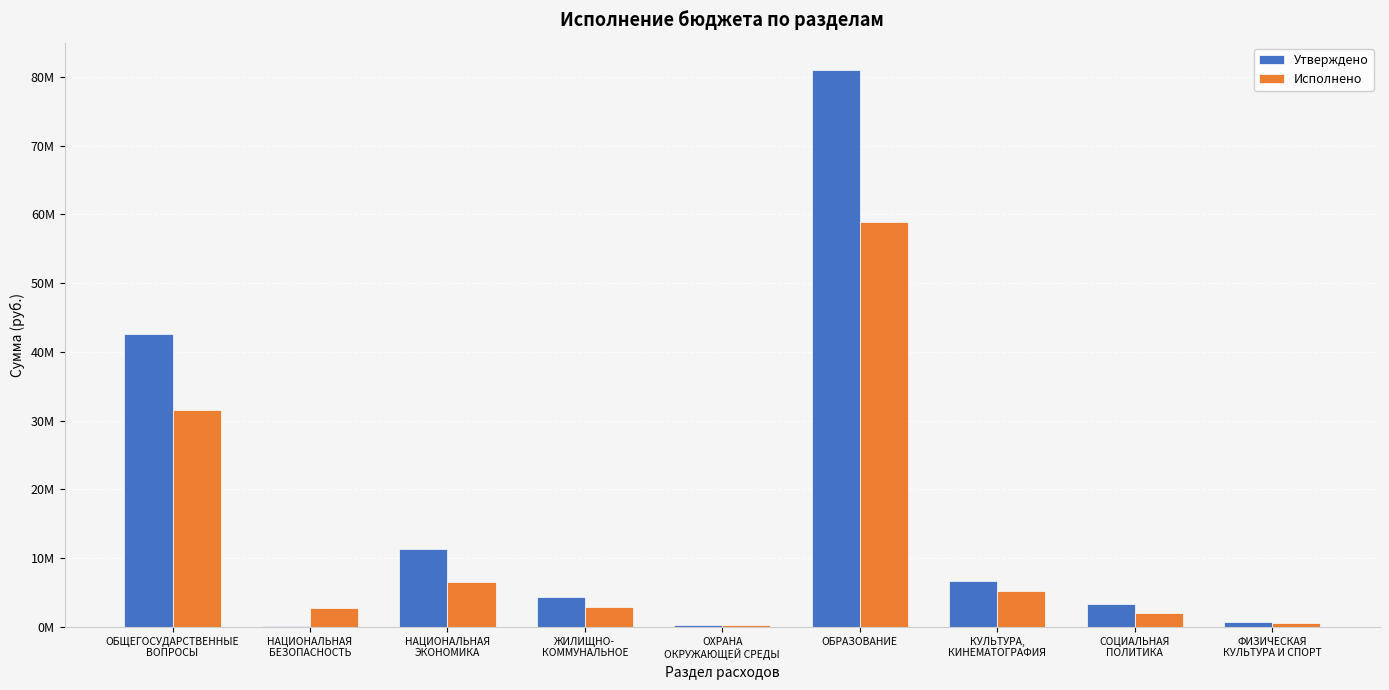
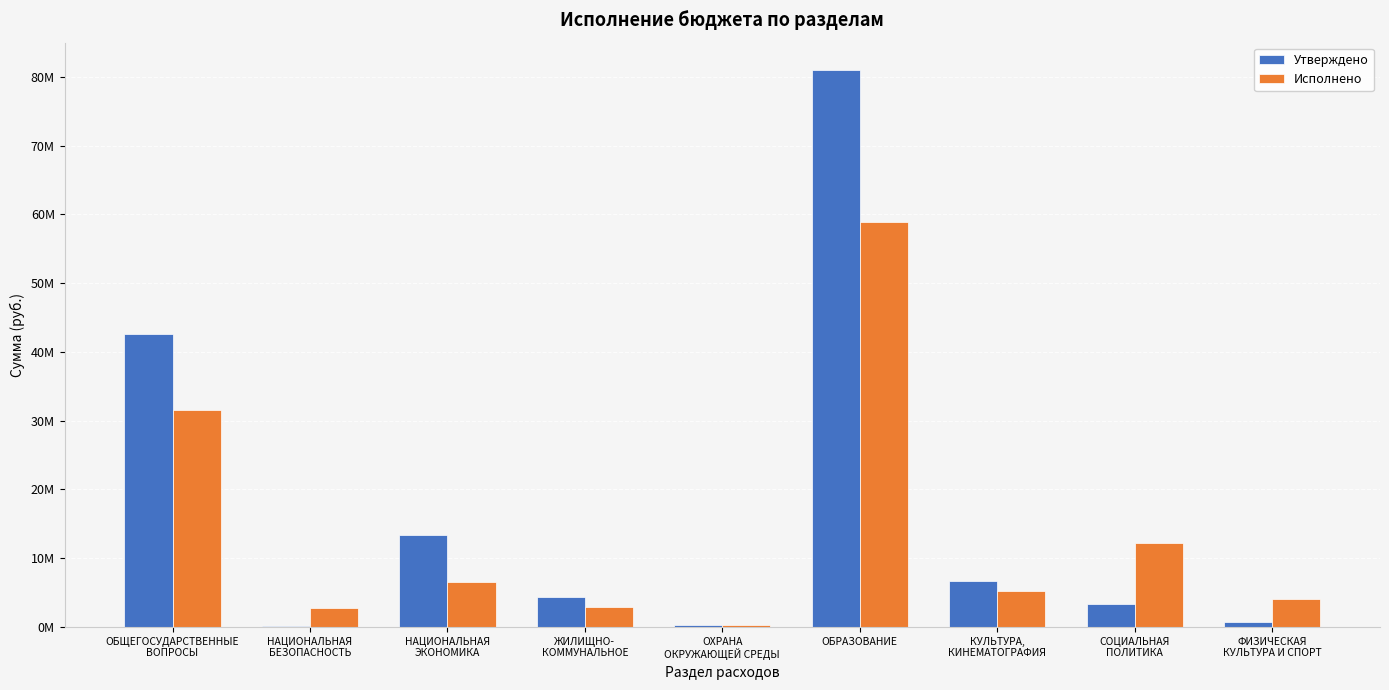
Утверждено, НАЦИОНАЛЬНАЯ ЭКОНОМИКА: 11000000 -> 13000000
Исполнено, СОЦИАЛЬНАЯ ПОЛИТИКА: 2000000 -> 12000000
Исполнено, ФИЗИЧЕСКАЯ КУЛЬТУРА И СПОРТ: 1000000 -> 4000000
